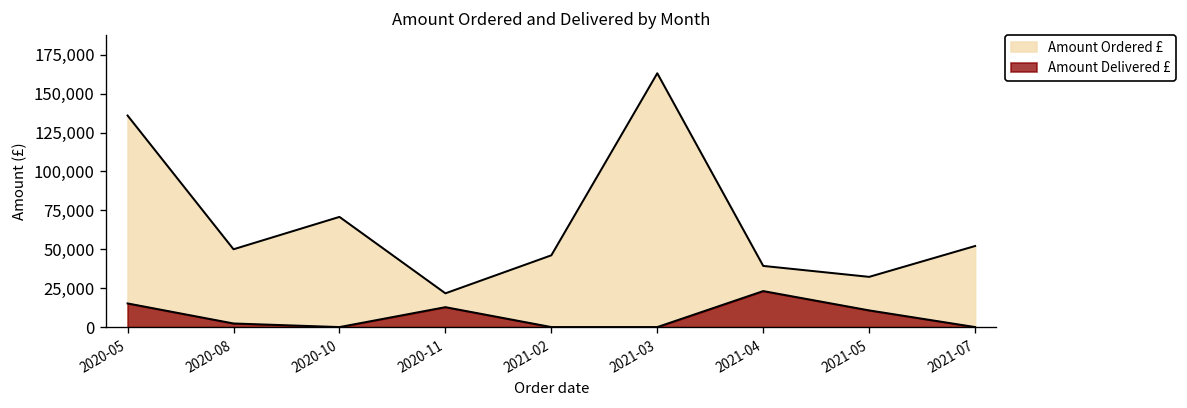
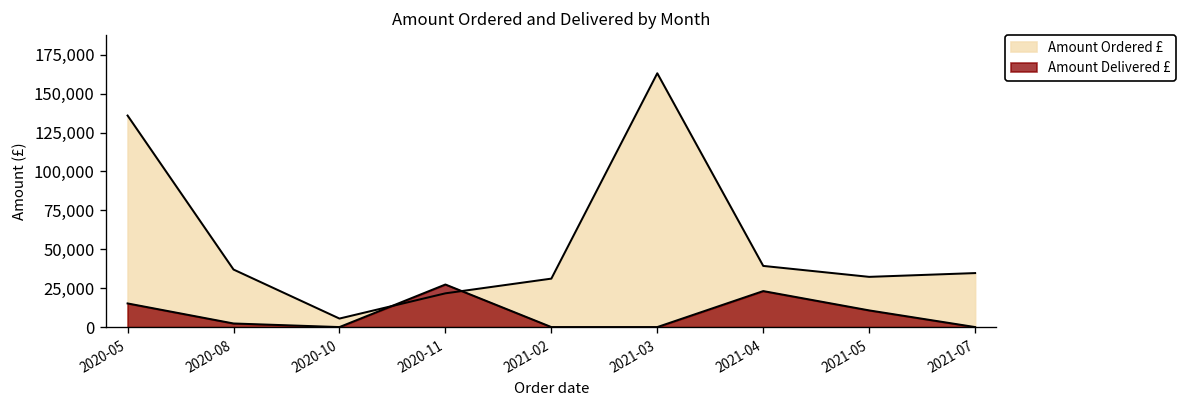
Amount Ordered £, 2020-08: 50,000 -> 37,000
Amount Ordered £, 2020-10: 71,000 -> 5,000
Amount Delivered £, 2020-11: 13,000 -> 27,000
Amount Ordered £, 2021-02: 46,000 -> 31,000
Amount Ordered £, 2021-07: 52,000 -> 35,000
